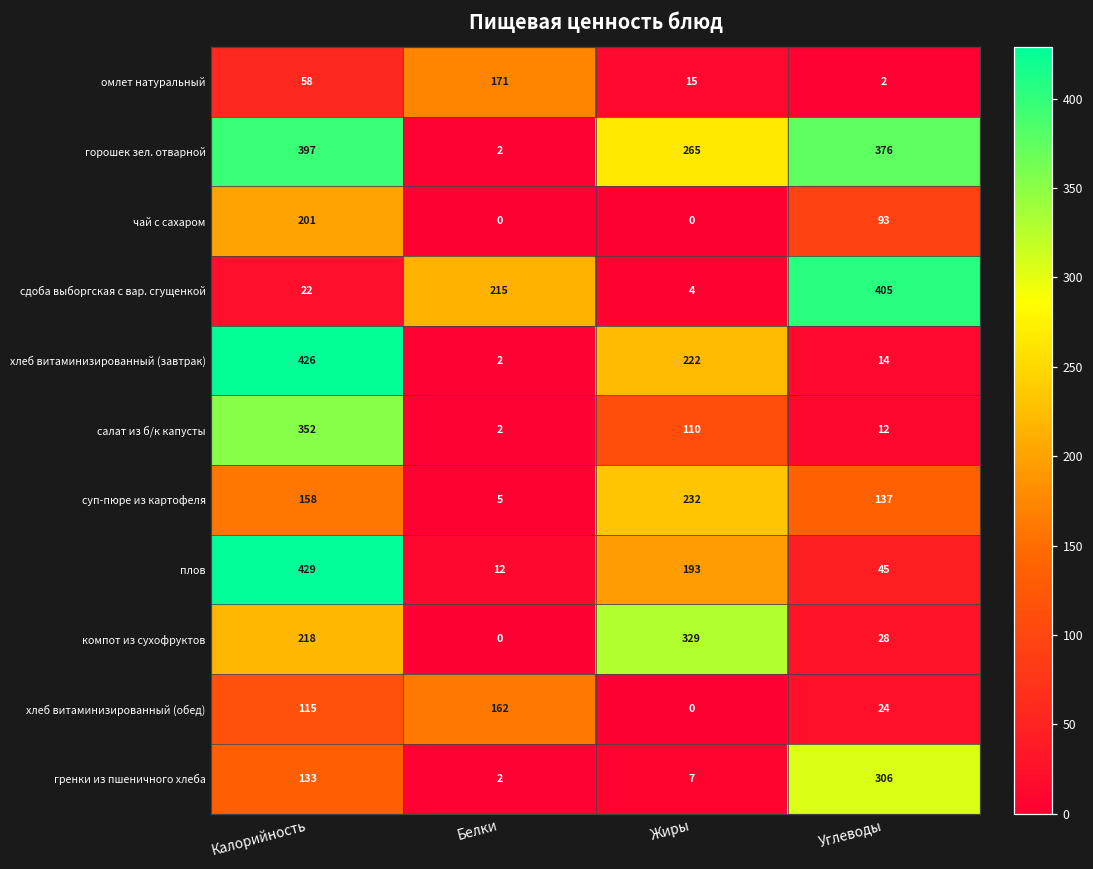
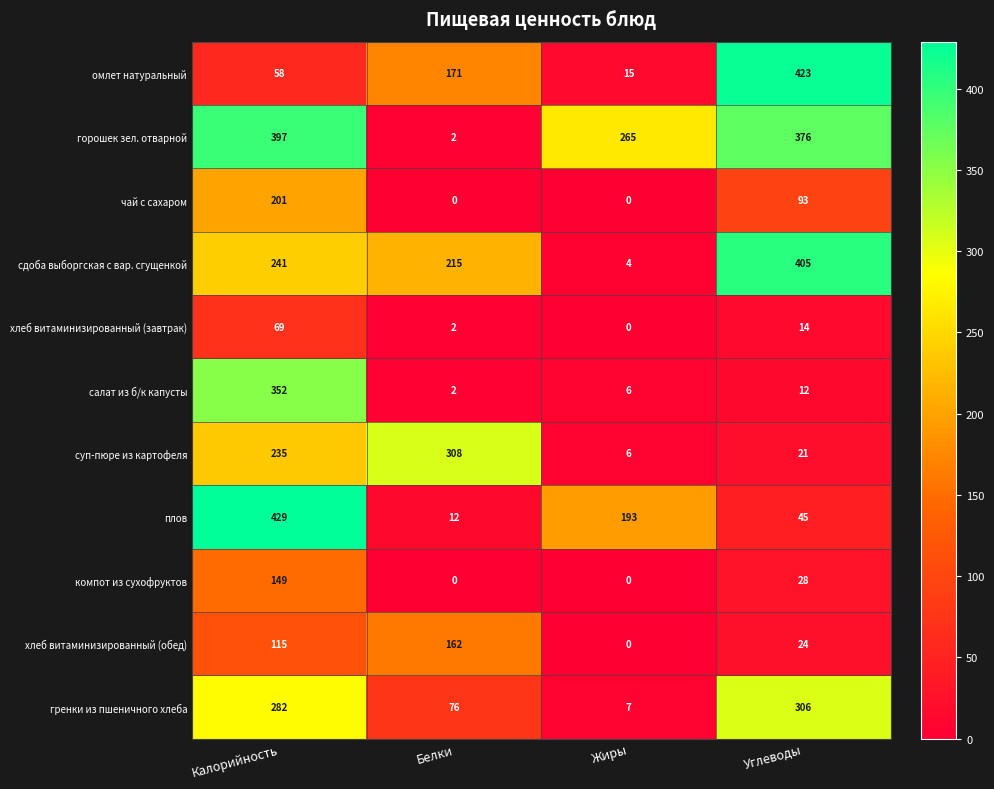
омлет натуральный, Углеводы: 2 -> 423
сдоба выборгская с вар. сгущенкой, Калорийность: 22 -> 241
хлеб витаминизированный (завтрак), Калорийность: 426 -> 69
хлеб витаминизированный (завтрак), Жиры: 222 -> 0
салат из б/к капусты, Жиры: 110 -> 6
суп-пюре из картофеля, Калорийность: 158 -> 235
суп-пюре из картофеля, Белки: 5 -> 308
суп-пюре из картофеля, Жиры: 232 -> 6
суп-пюре из картофеля, Углеводы: 137 -> 21
компот из сухофруктов, Калорийность: 218 -> 149
компот из сухофруктов, Жиры: 329 -> 0
гренки из пшеничного хлеба, Калорийность: 133 -> 282
гренки из пшеничного хлеба, Белки: 2 -> 76
